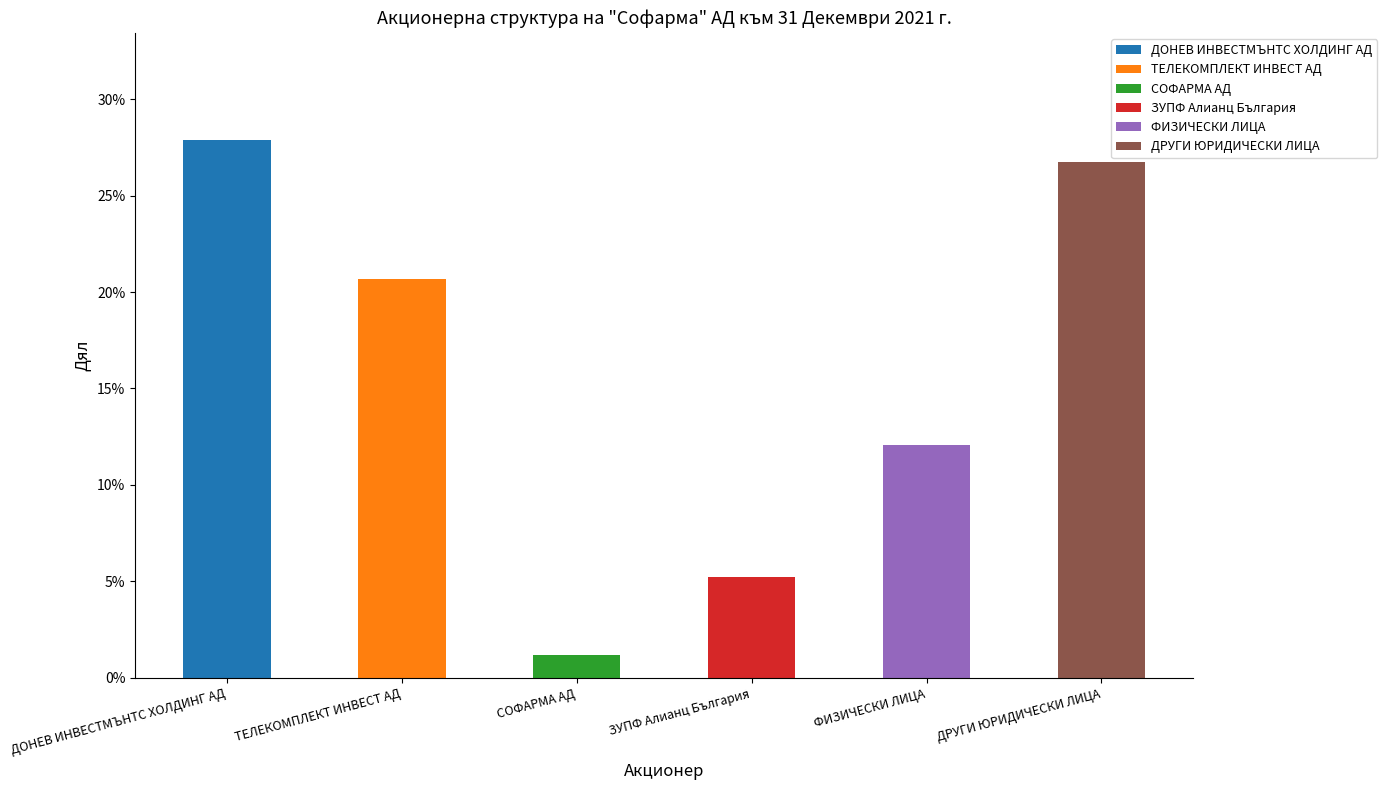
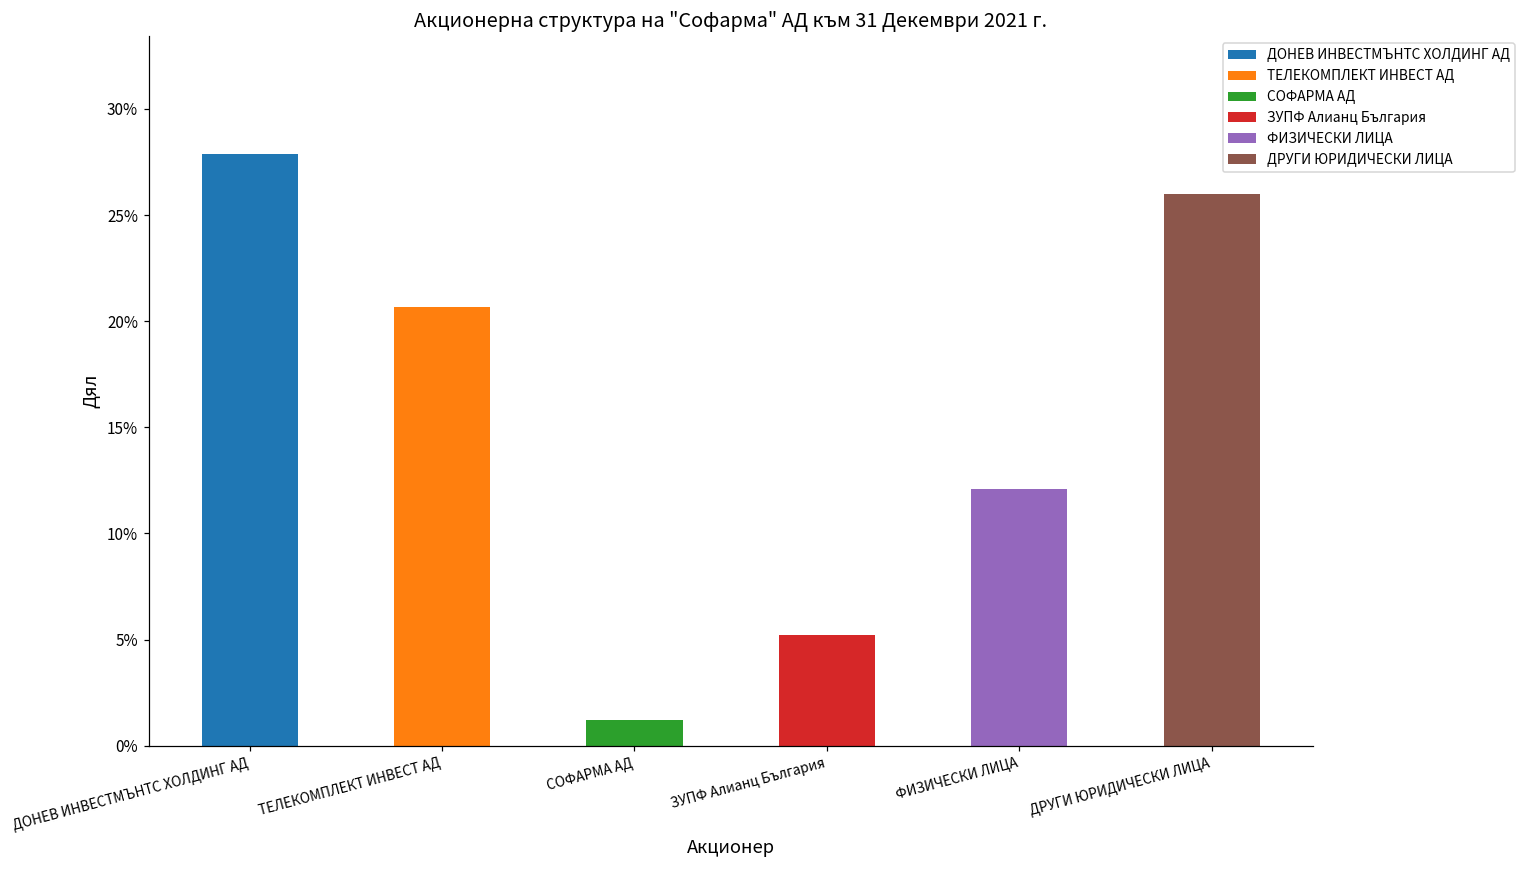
ДРУГИ ЮРИДИЧЕСКИ ЛИЦА, ДРУГИ ЮРИДИЧЕСКИ ЛИЦА: 26.8% -> 26.0%
